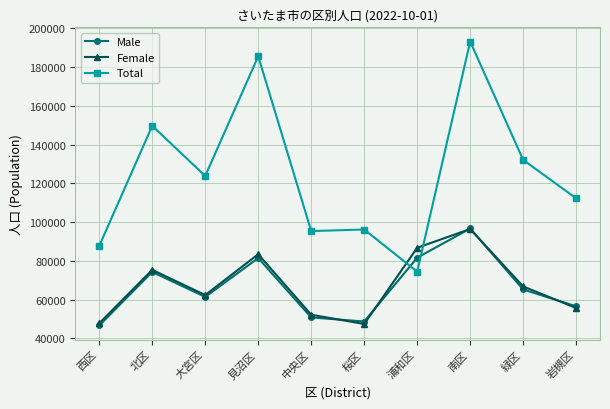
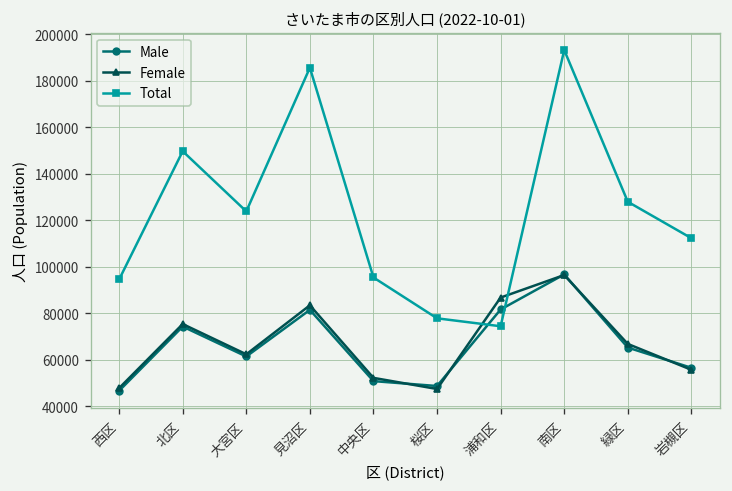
Total, 西区: 88000 -> 95000
Total, 桜区: 96000 -> 78000
Total, 緑区: 132000 -> 128000
